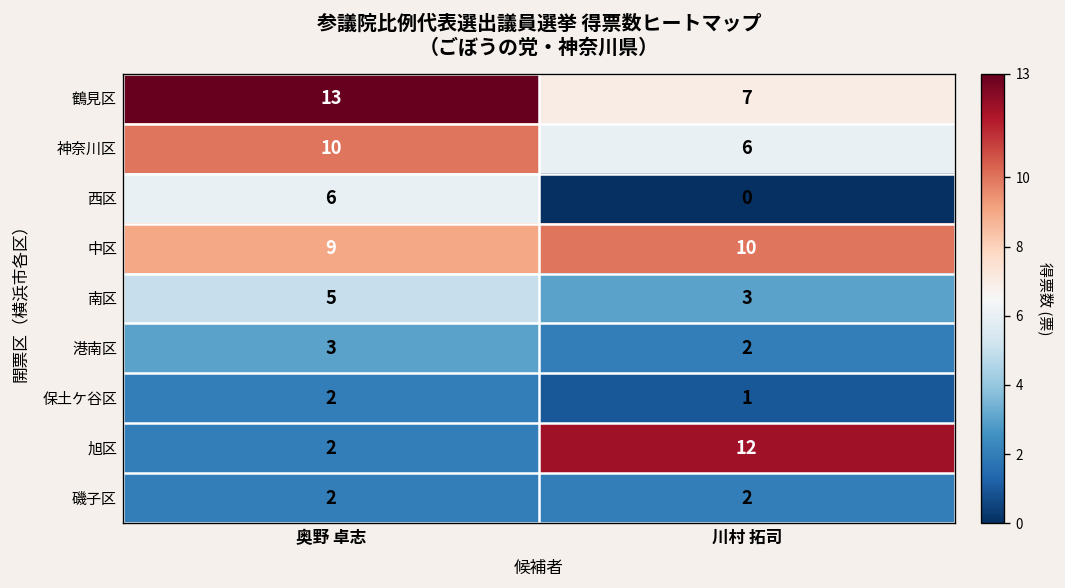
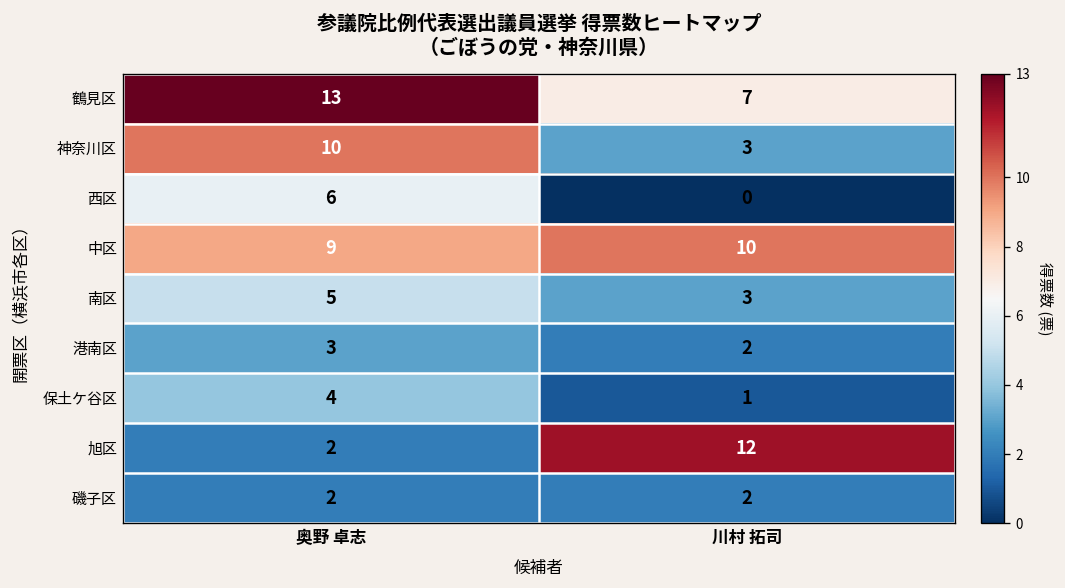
神奈川区, 川村 拓司: 6 -> 3
保土ケ谷区, 奥野 卓志: 2 -> 4
